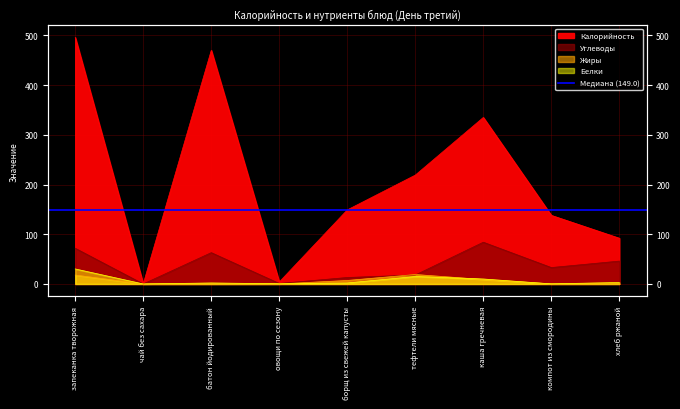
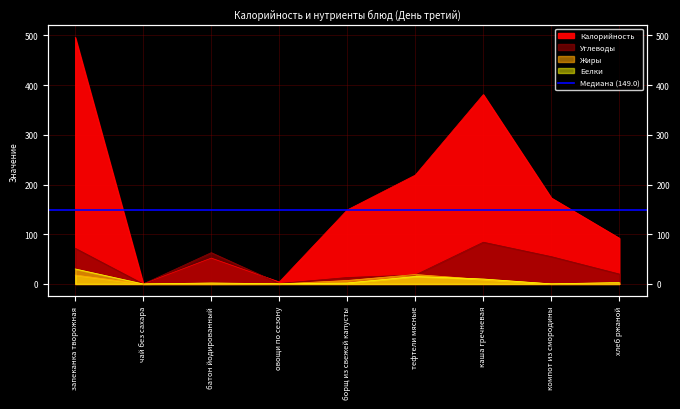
Калорийность, батон йодированный: 470 -> 50
Калорийность, каша гречневая: 340 -> 380
Калорийность, компот из смородины: 140 -> 170
Углеводы, компот из смородины: 30 -> 60
Углеводы, хлеб ржаной: 50 -> 20
